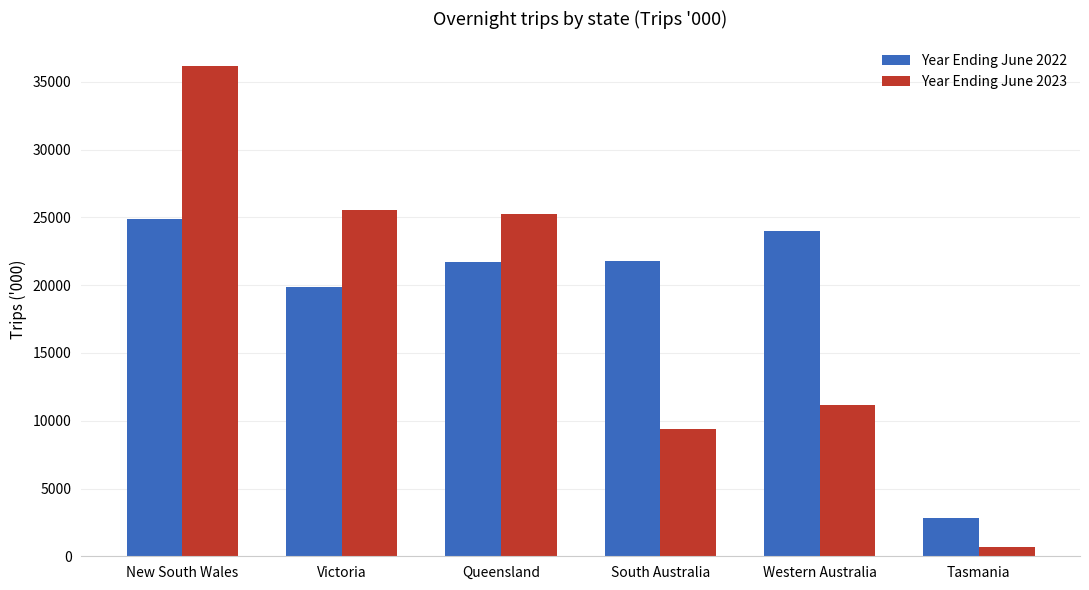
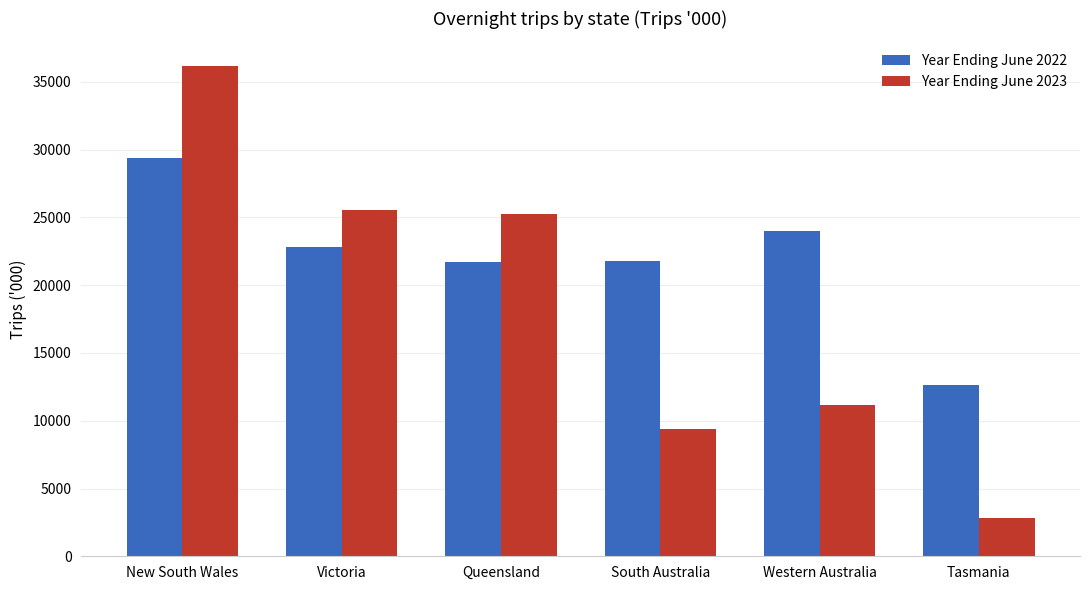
Year Ending June 2022, New South Wales: 24900 -> 29400
Year Ending June 2022, Victoria: 19900 -> 22800
Year Ending June 2022, Tasmania: 2800 -> 12700
Year Ending June 2023, Tasmania: 700 -> 2900
